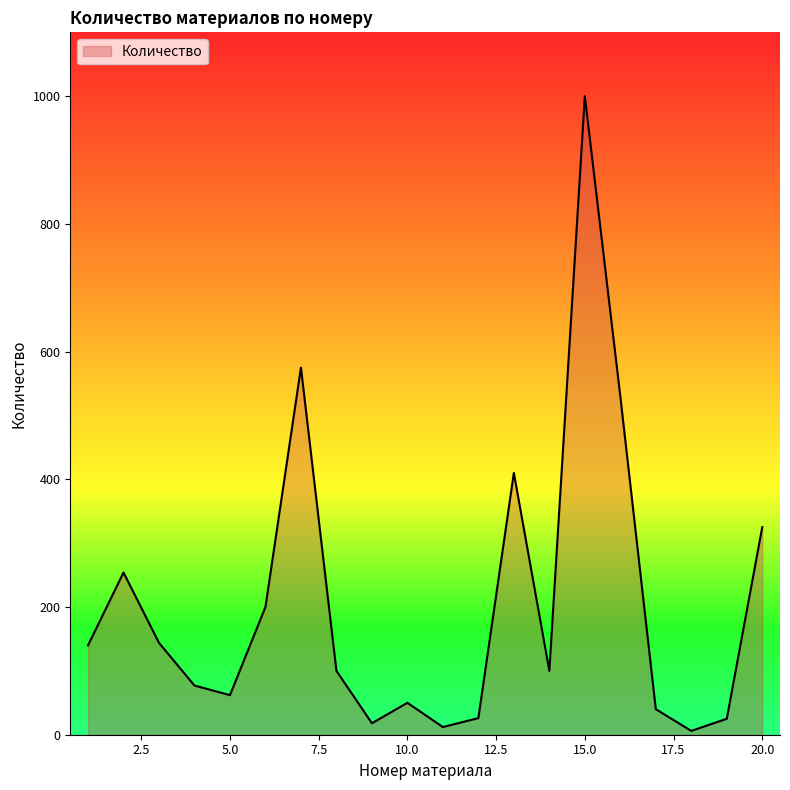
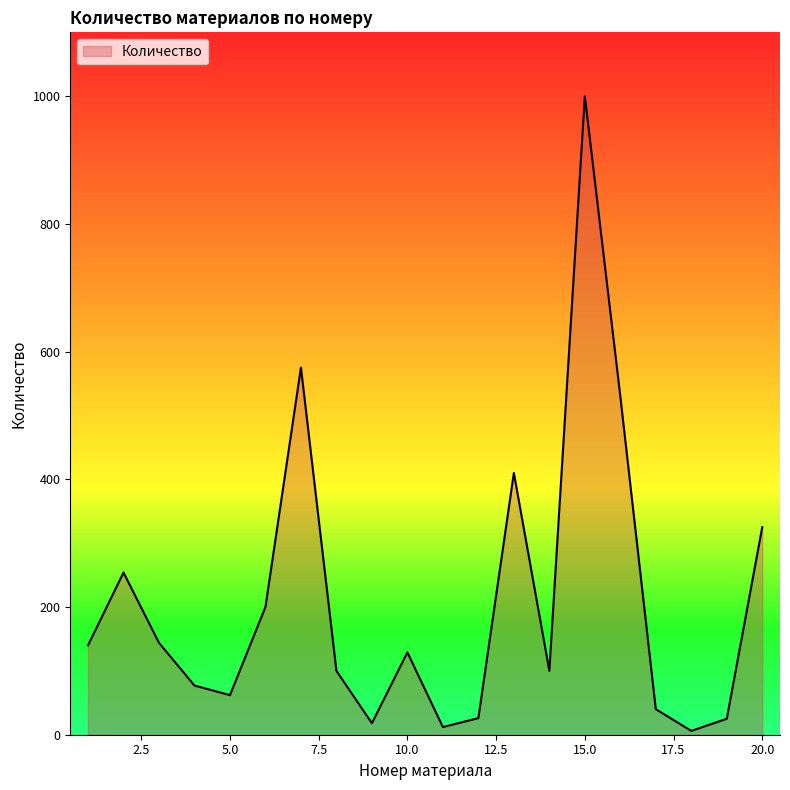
10.0: 50 -> 130
